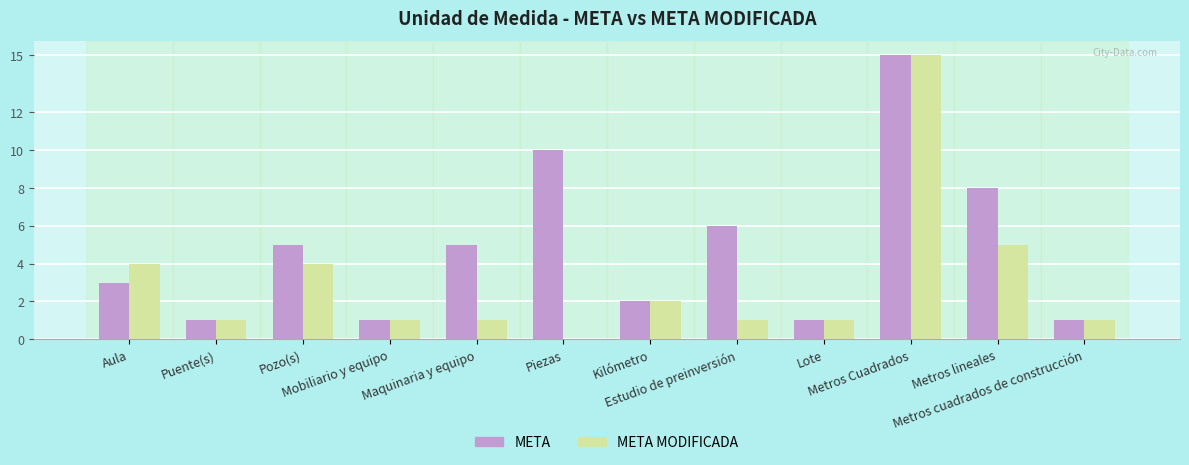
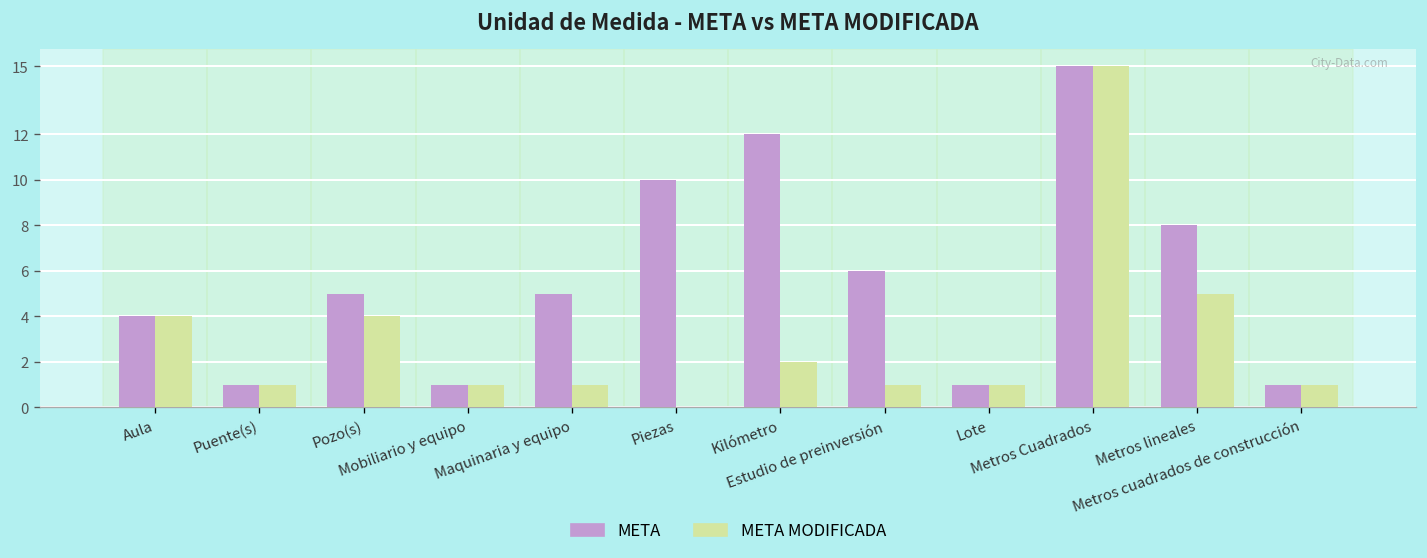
META, Aula: 3 -> 4
META, Kilómetro: 2 -> 12
